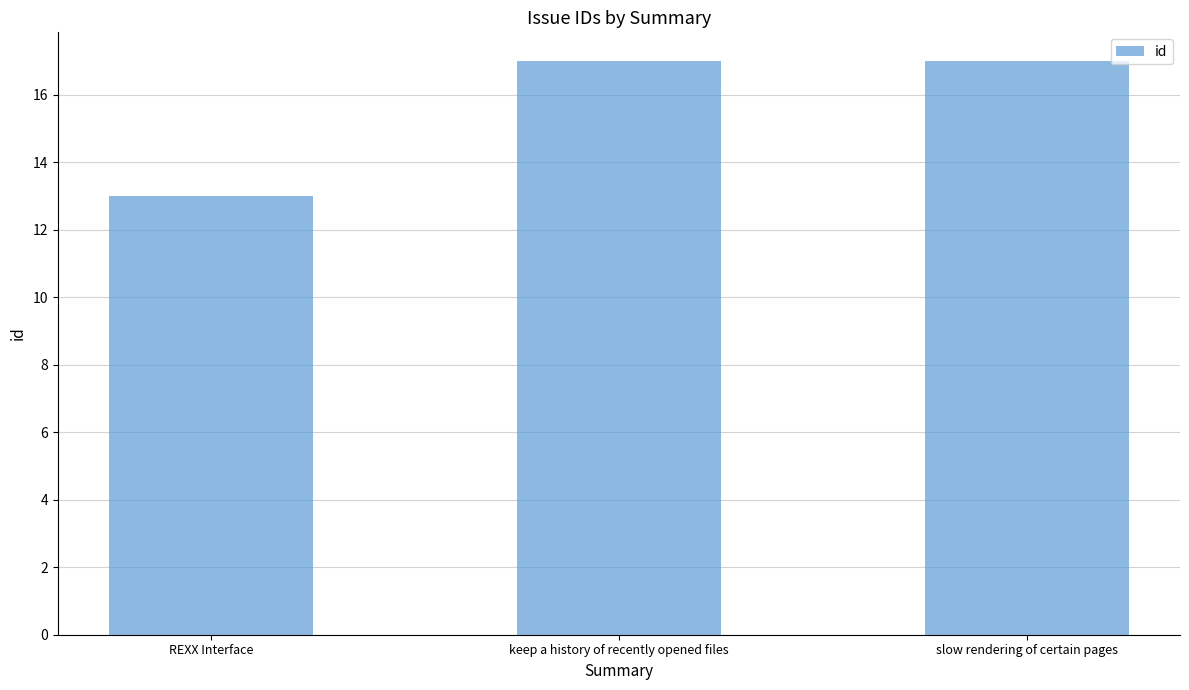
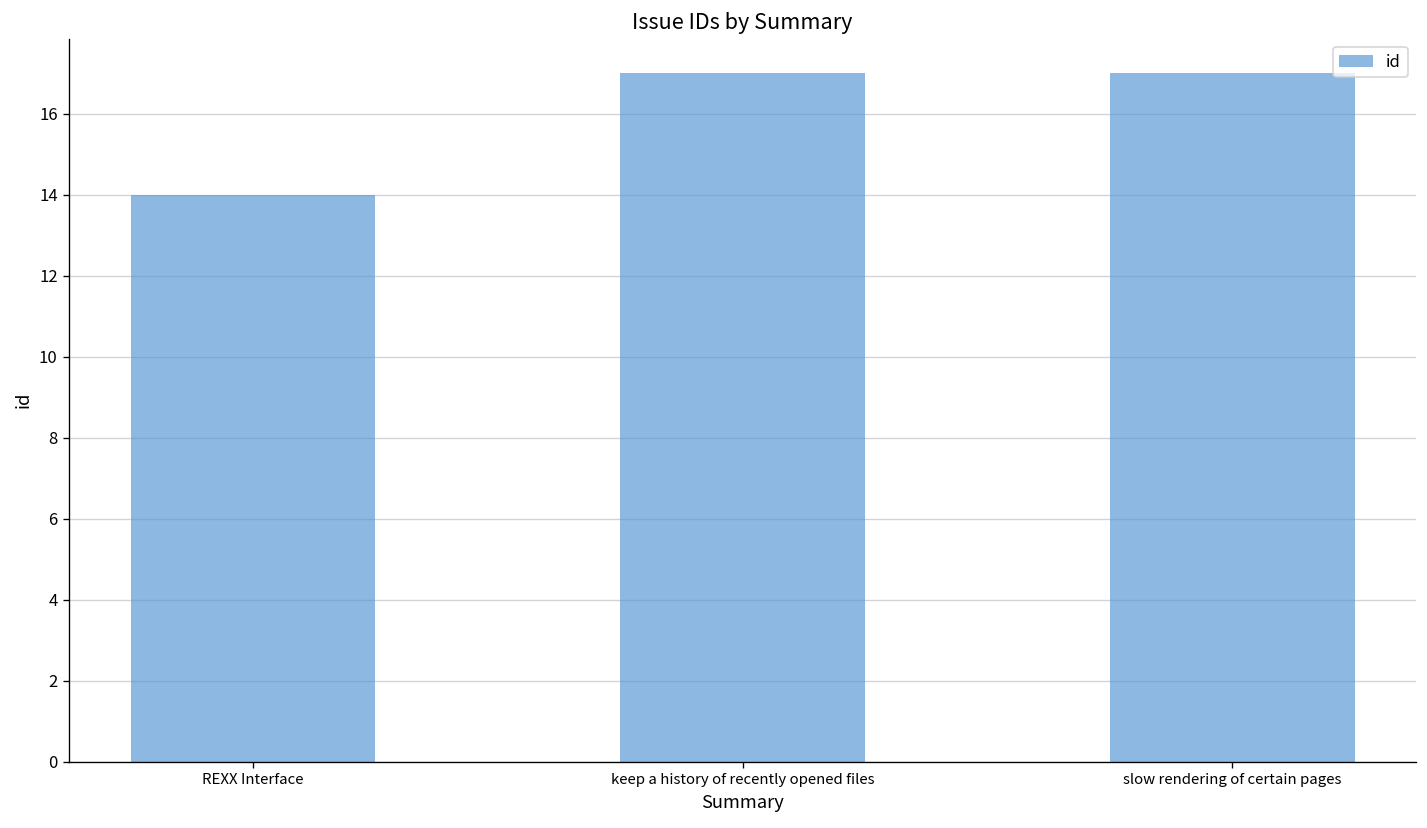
REXX Interface: 13 -> 14
